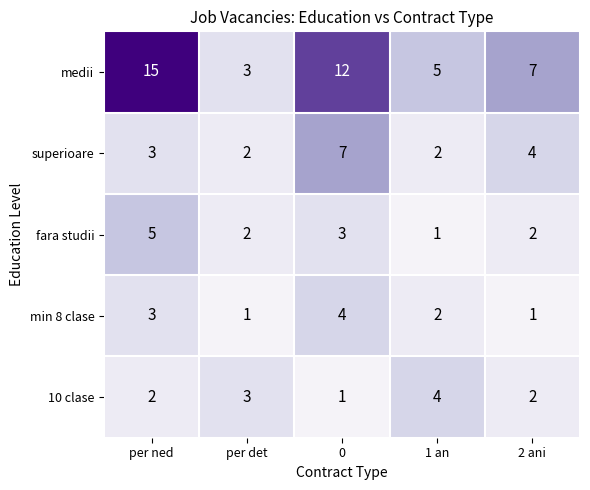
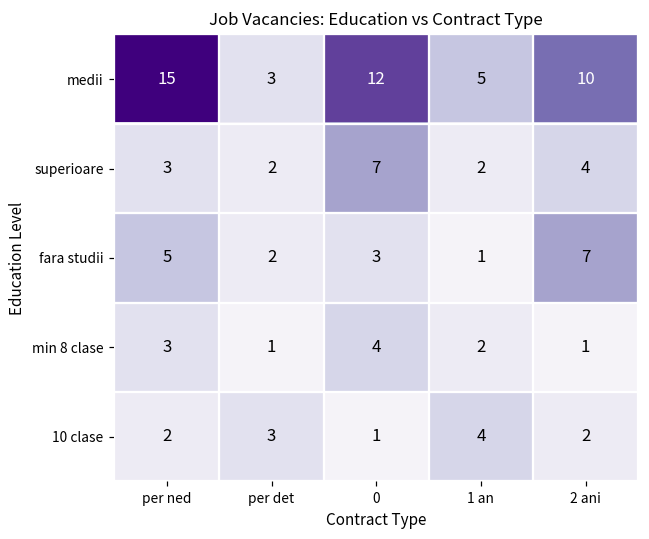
medii, 2 ani: 7 -> 10
fara studii, 2 ani: 2 -> 7
